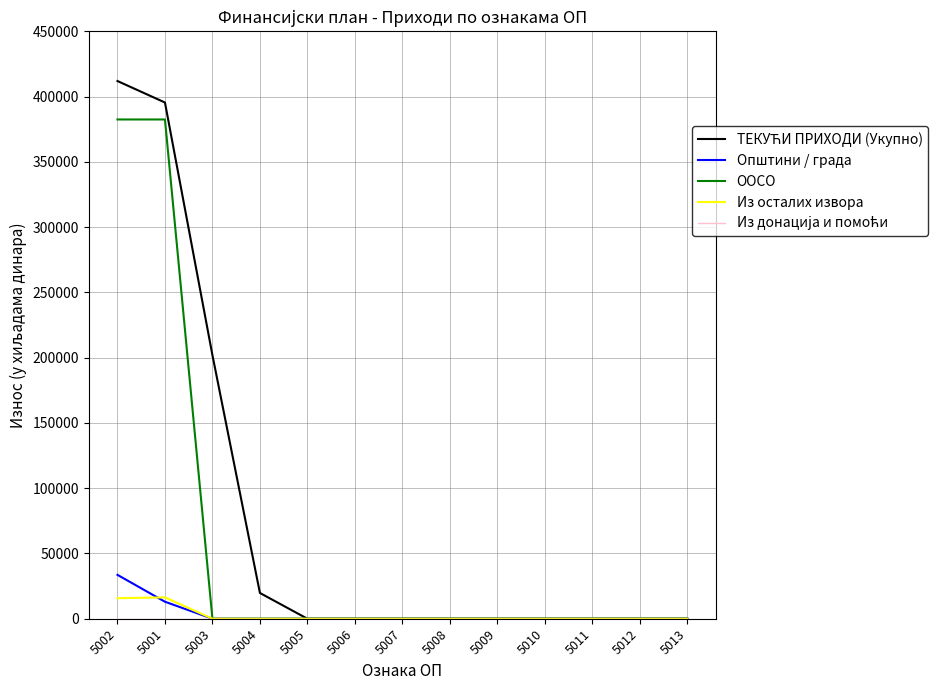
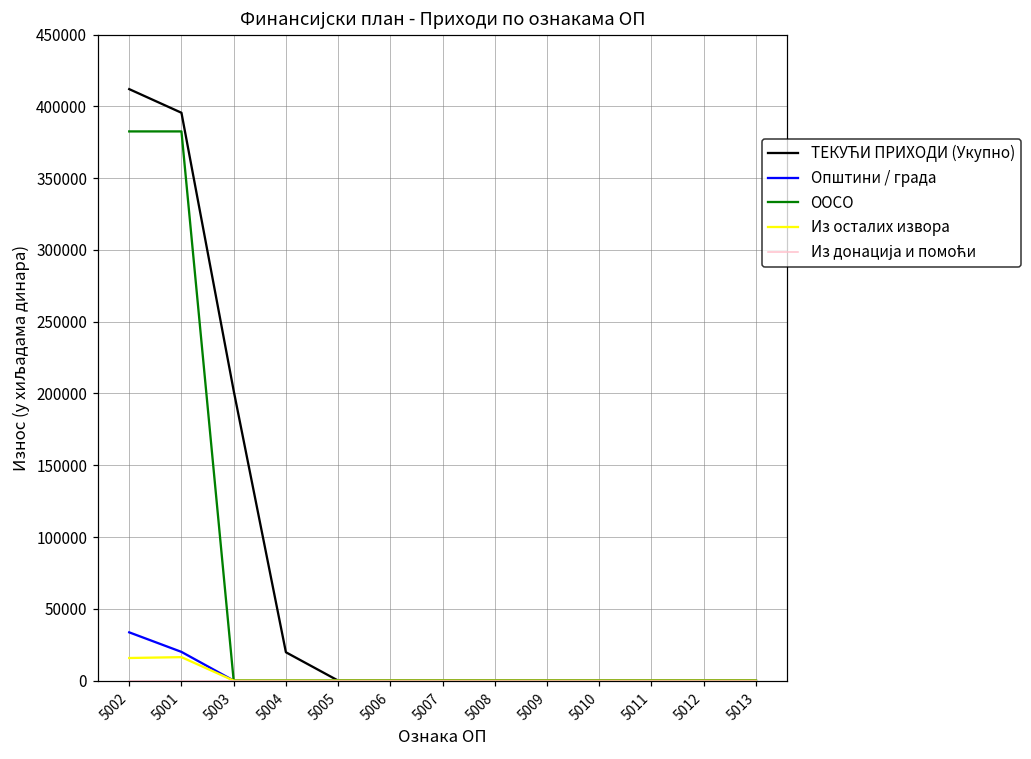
Општини / града, 5001: 13000 -> 20000
